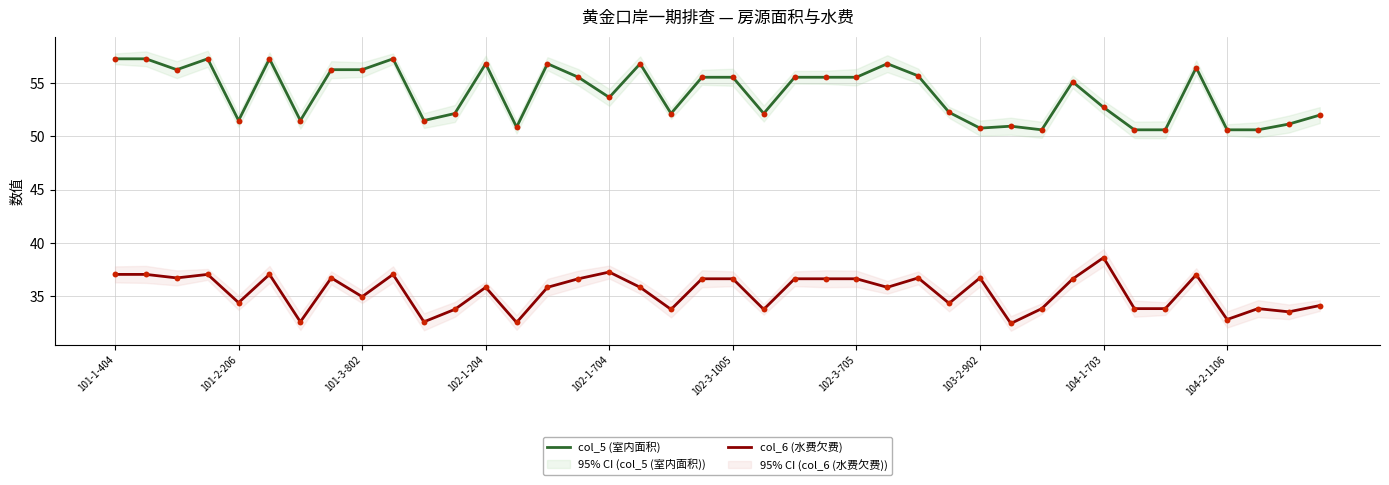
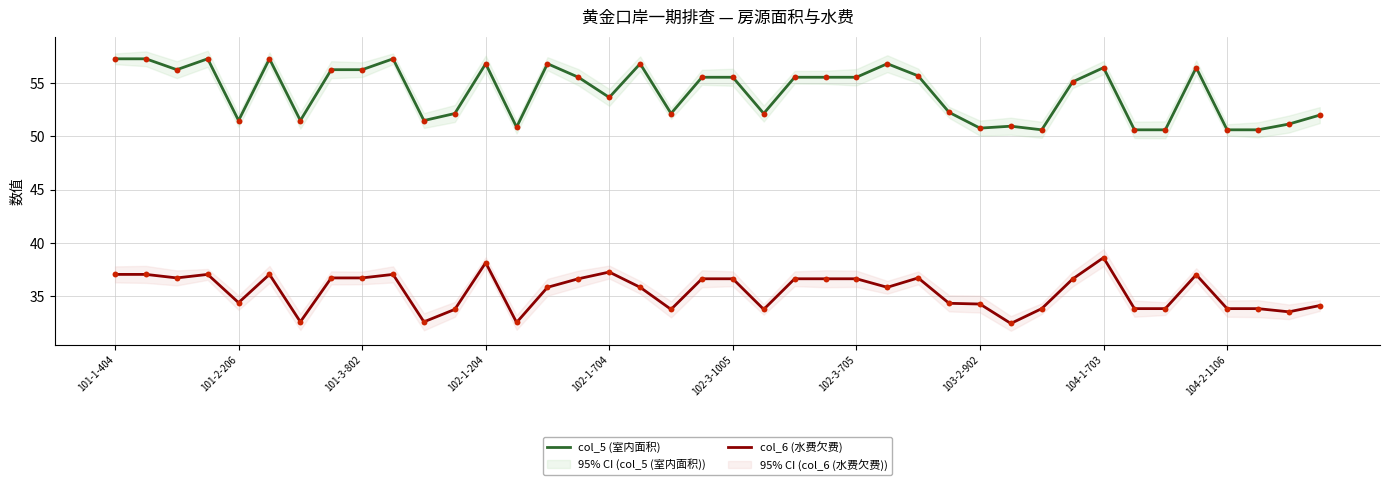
col_6 (水费欠费), 101-3-802: 35.0 -> 36.7
col_6 (水费欠费), 102-1-204: 35.8 -> 38.2
col_6 (水费欠费), 103-2-902: 36.7 -> 34.3
col_5 (室内面积), 104-1-703: 52.7 -> 56.4
col_6 (水费欠费), 104-2-1106: 32.8 -> 33.8
